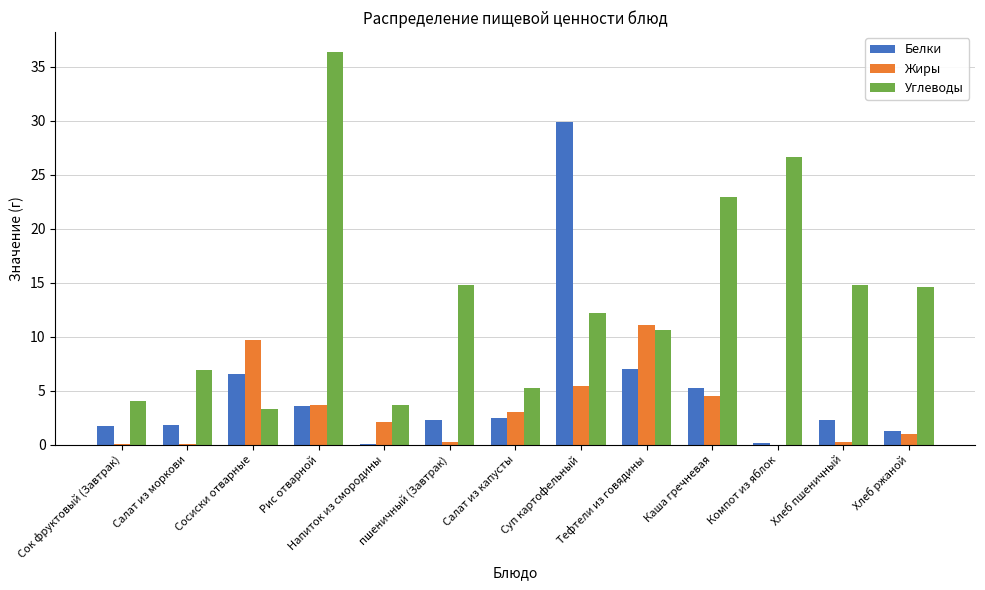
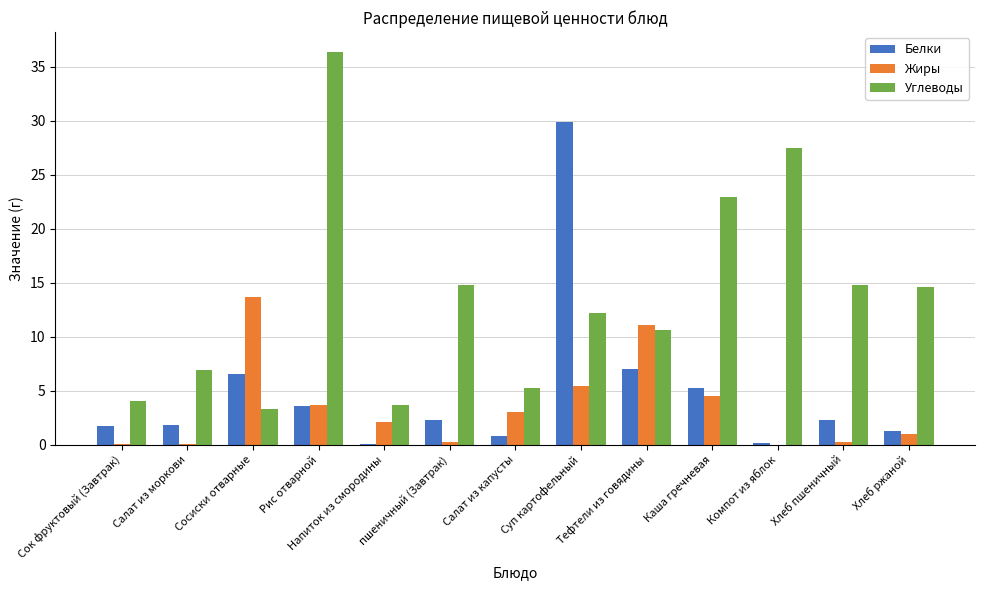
Жиры, Сосиски отварные: 9.7 -> 13.7
Белки, Салат из капусты: 2.5 -> 0.8
Углеводы, Компот из яблок: 26.7 -> 27.5
